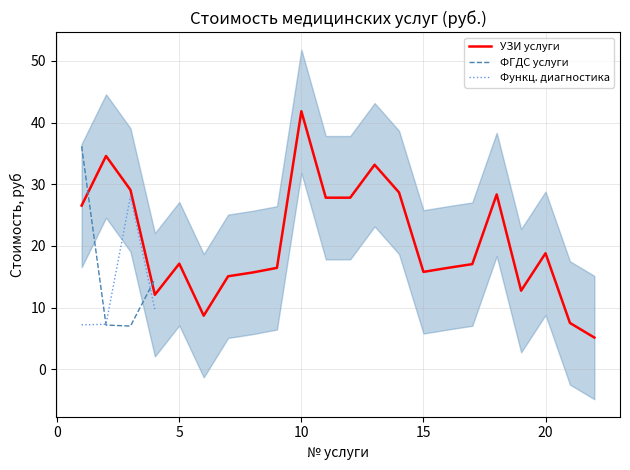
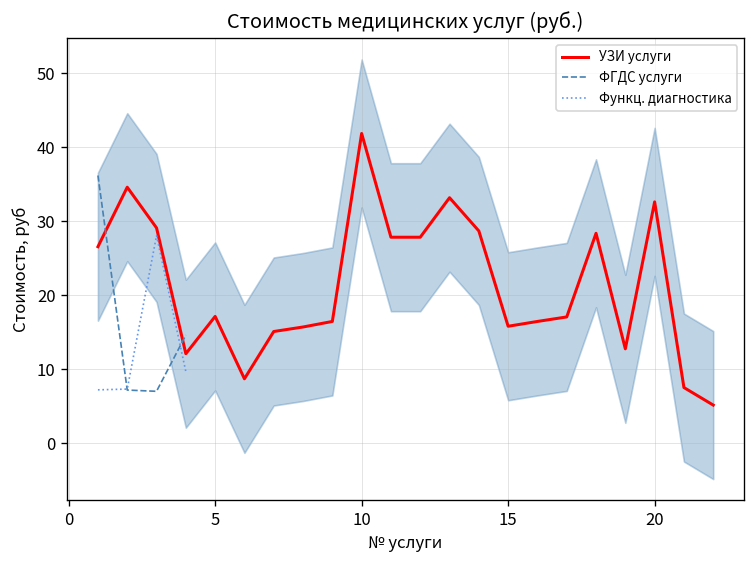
УЗИ услуги, 20: 19 -> 33
